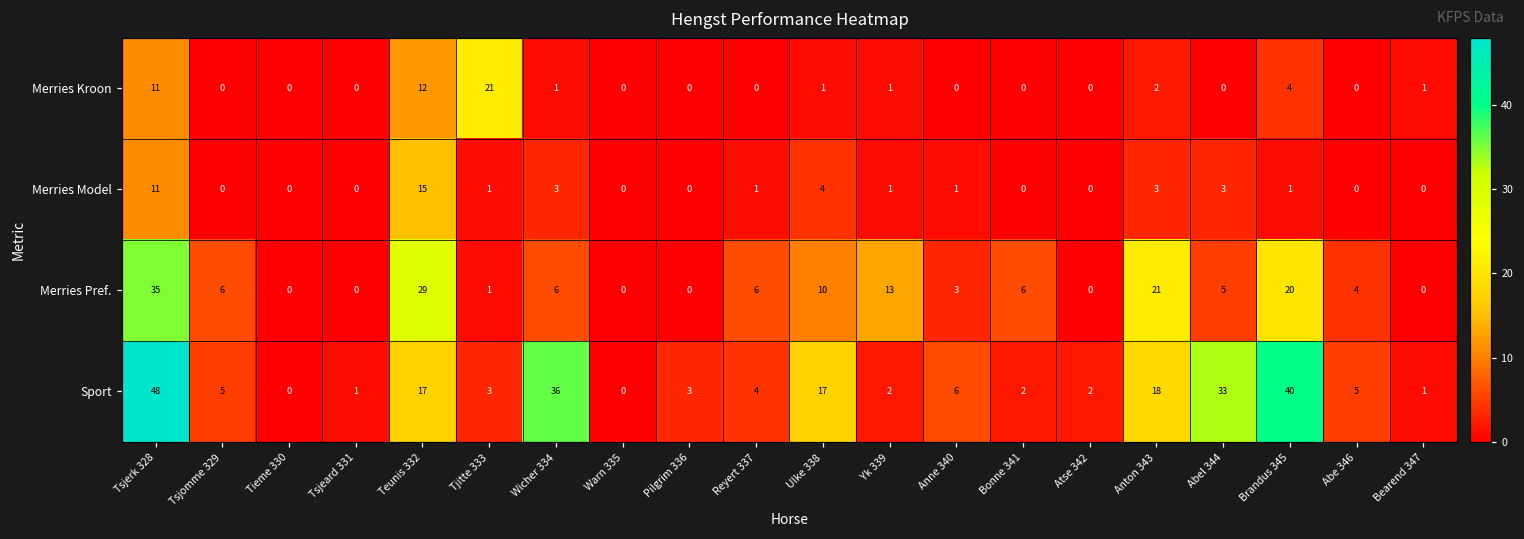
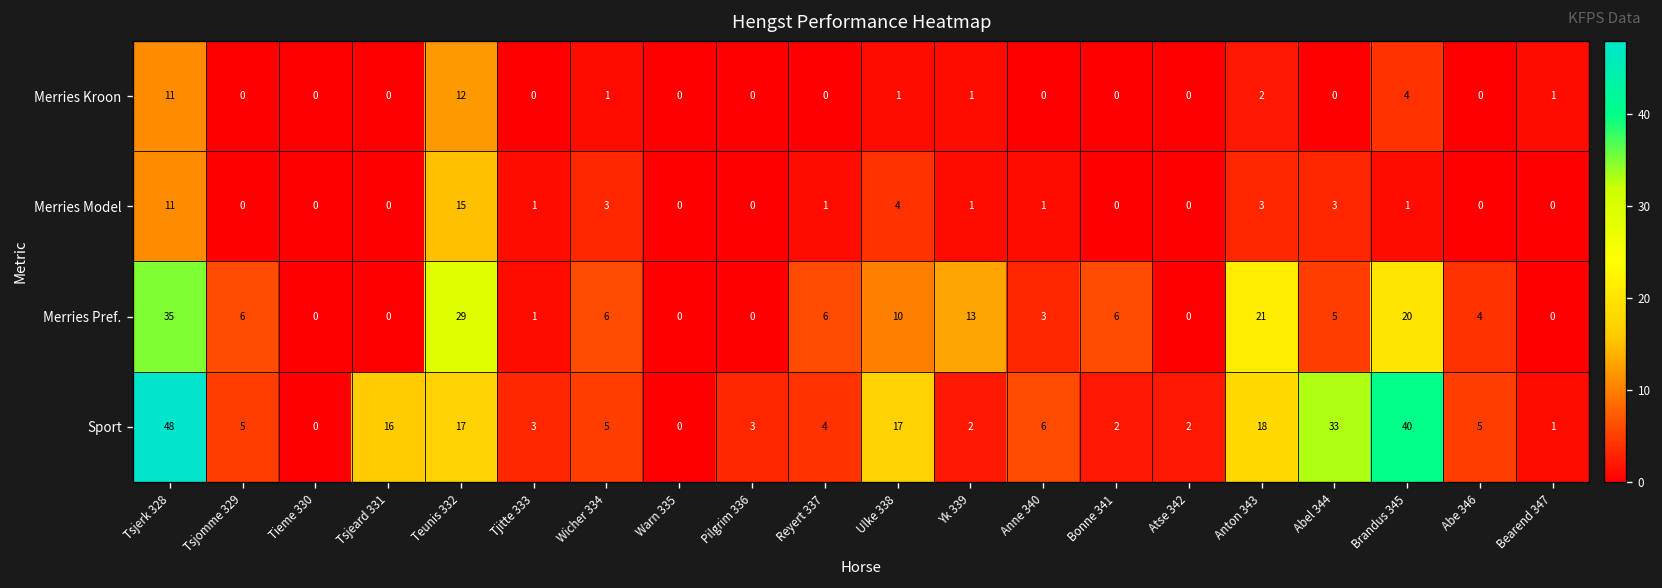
Merries Kroon, Tjitte 333: 21 -> 0
Sport, Tsjeard 331: 1 -> 16
Sport, Wicher 334: 36 -> 5
